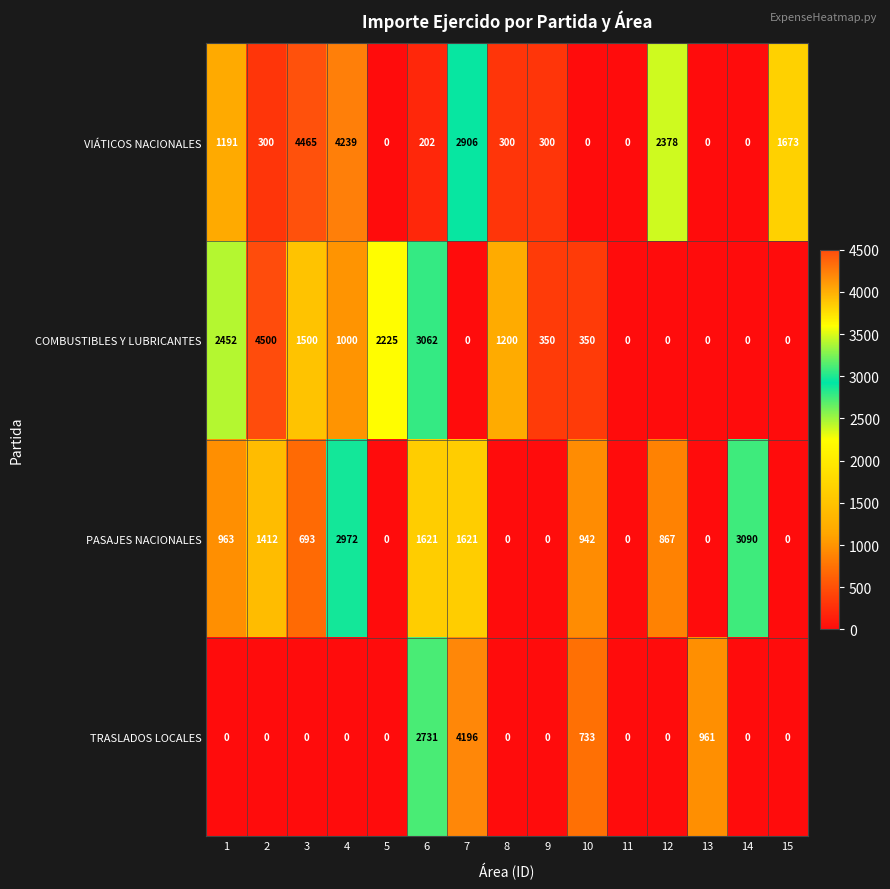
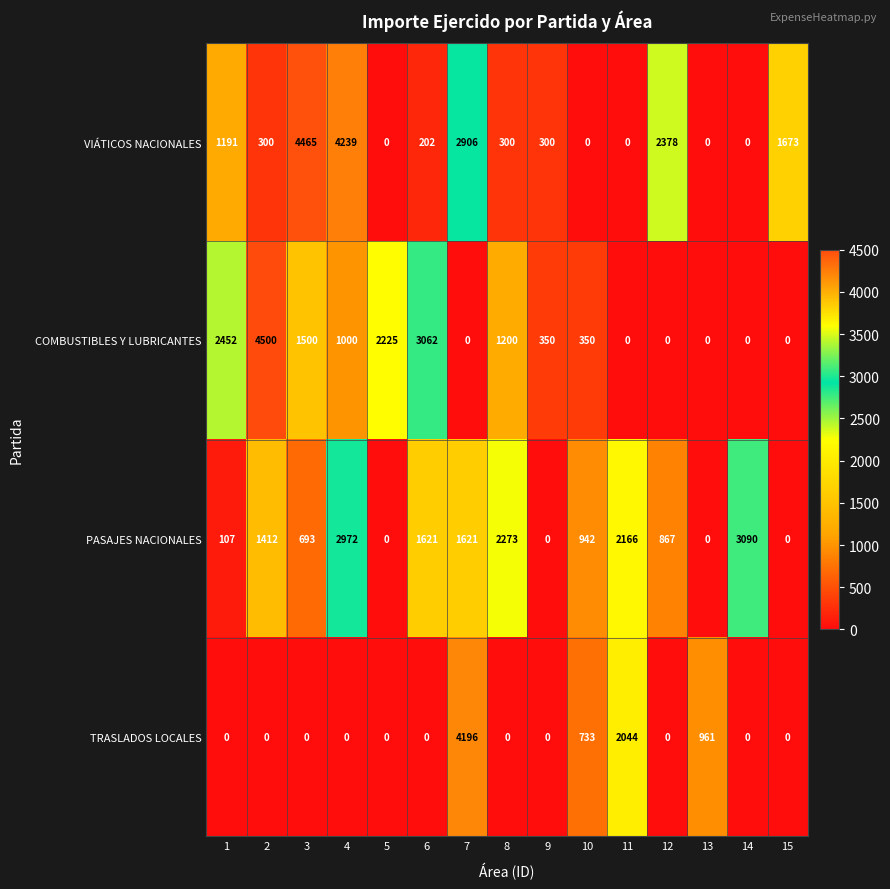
PASAJES NACIONALES, 1: 963 -> 107
PASAJES NACIONALES, 8: 0 -> 2273
PASAJES NACIONALES, 11: 0 -> 2166
TRASLADOS LOCALES, 6: 2731 -> 0
TRASLADOS LOCALES, 11: 0 -> 2044
